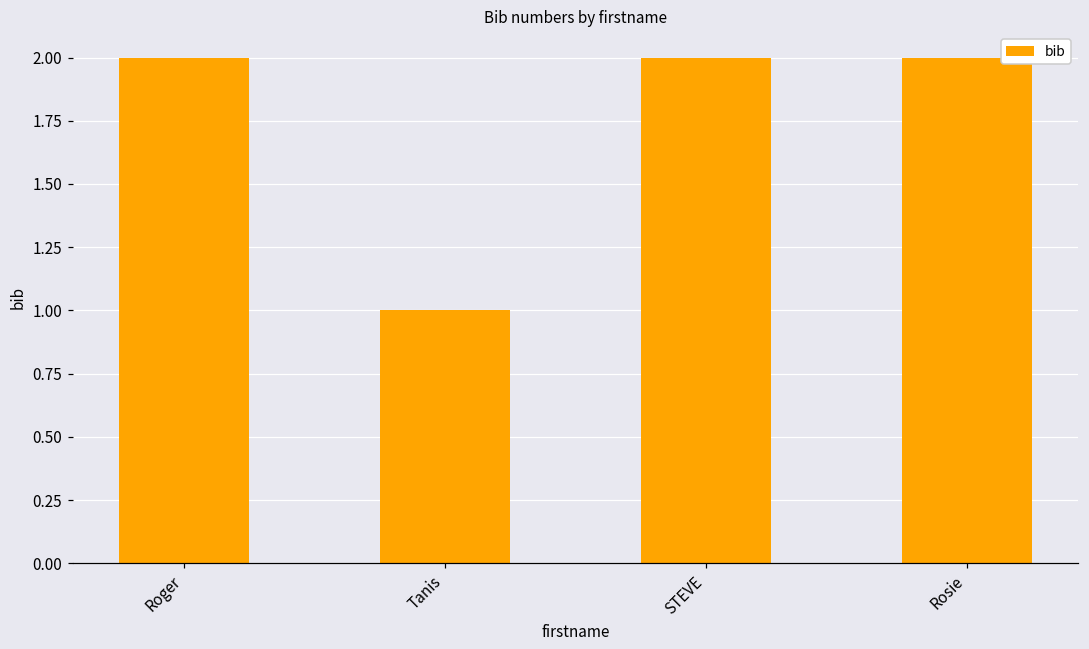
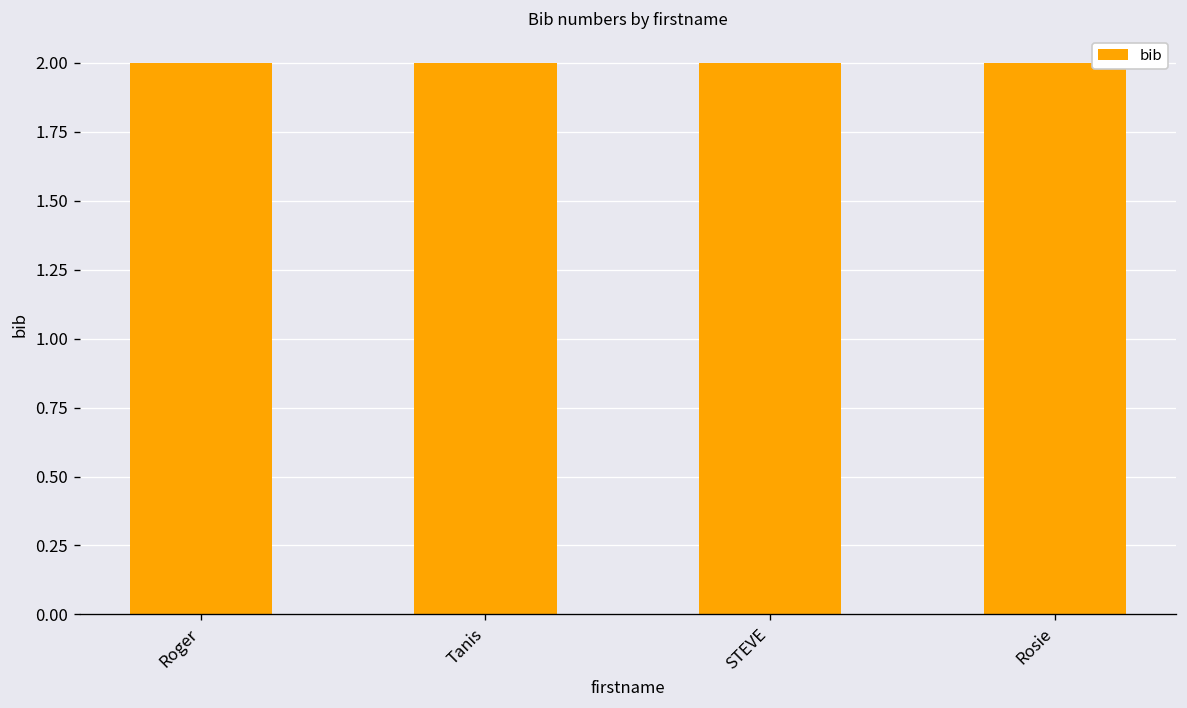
Tanis: 1 -> 2
